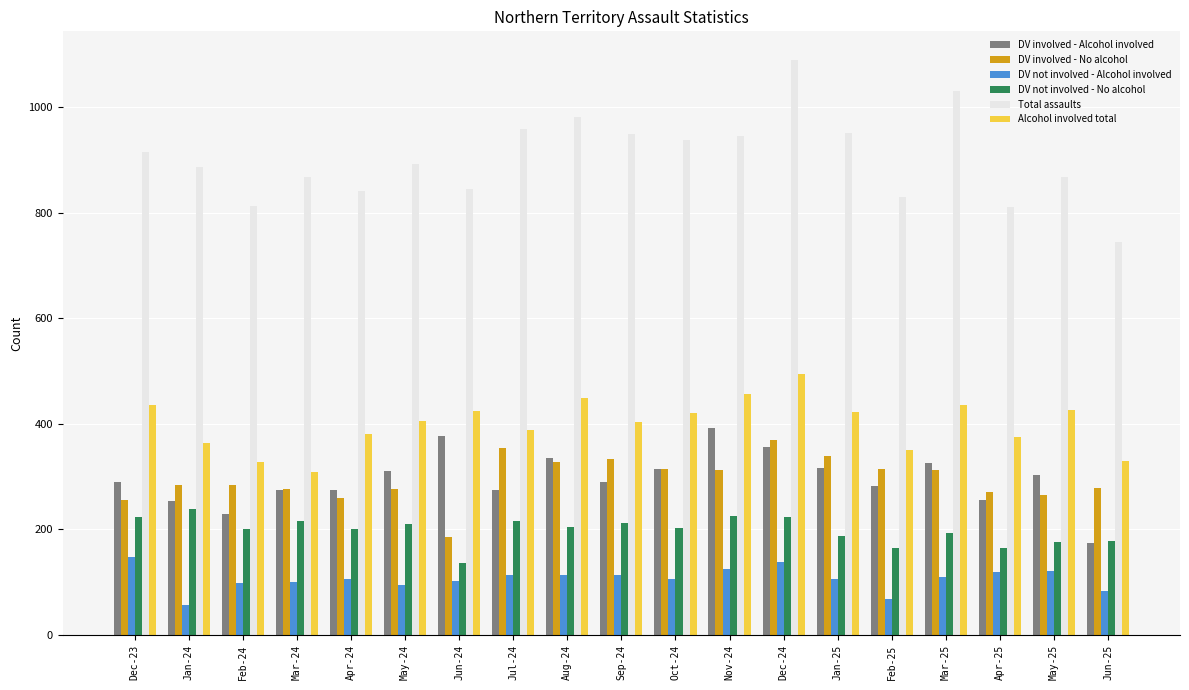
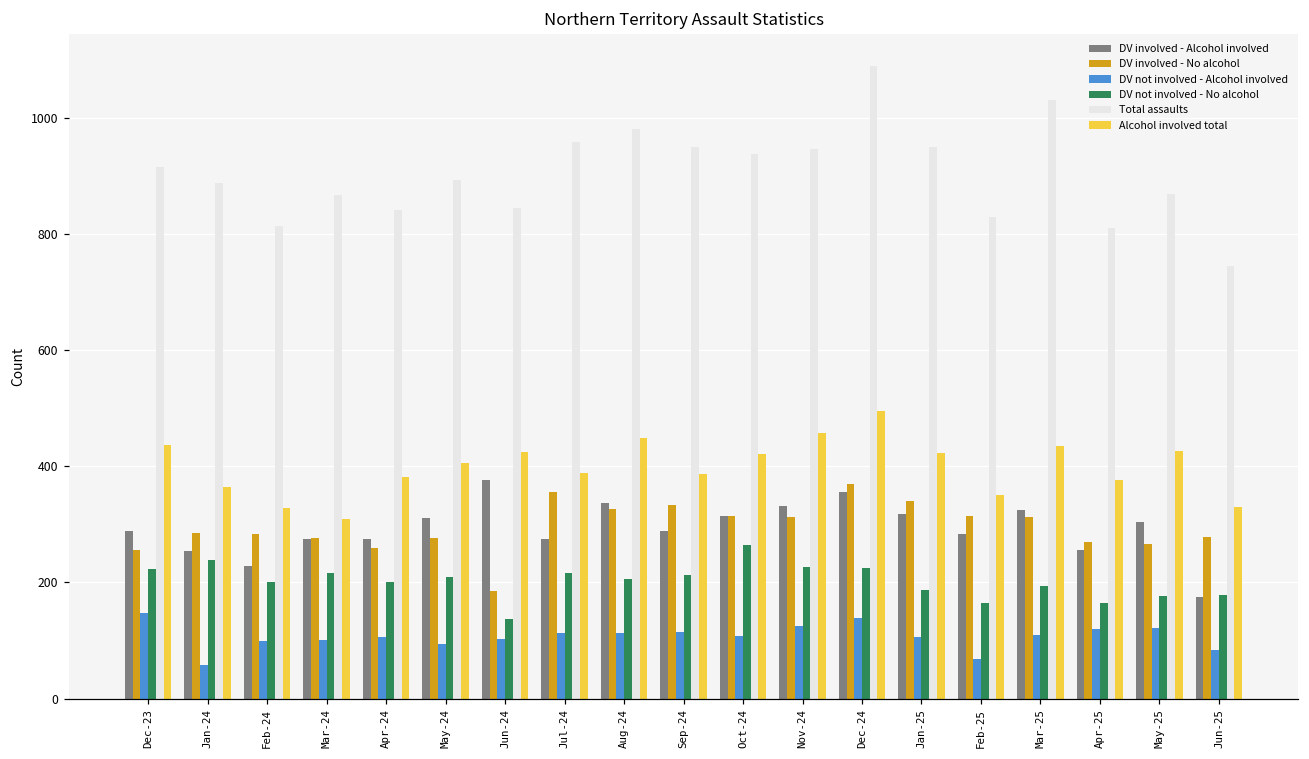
Alcohol involved total, Sep-24: 400 -> 390
DV not involved - No alcohol, Oct-24: 200 -> 260
DV involved - Alcohol involved, Nov-24: 390 -> 330
